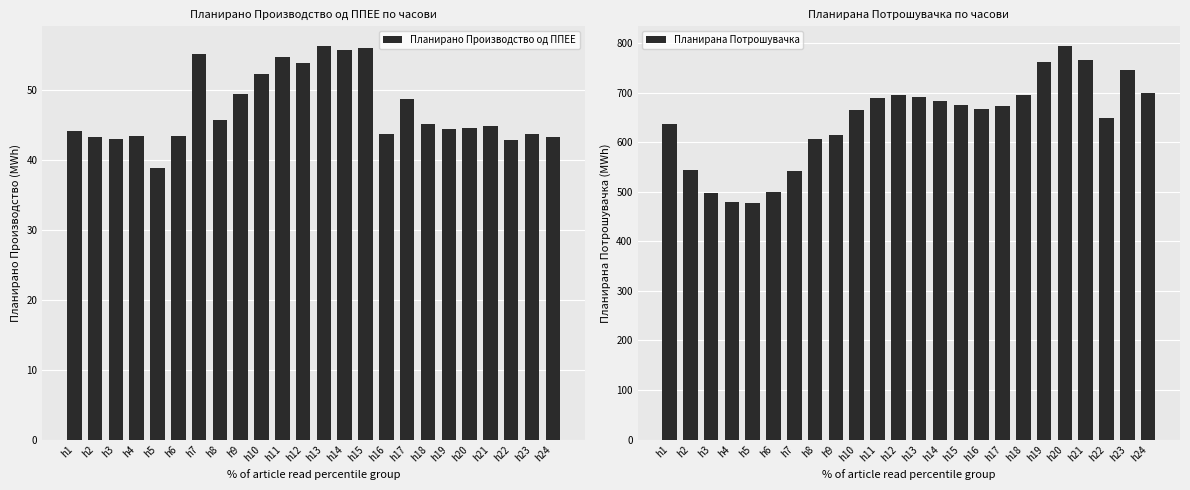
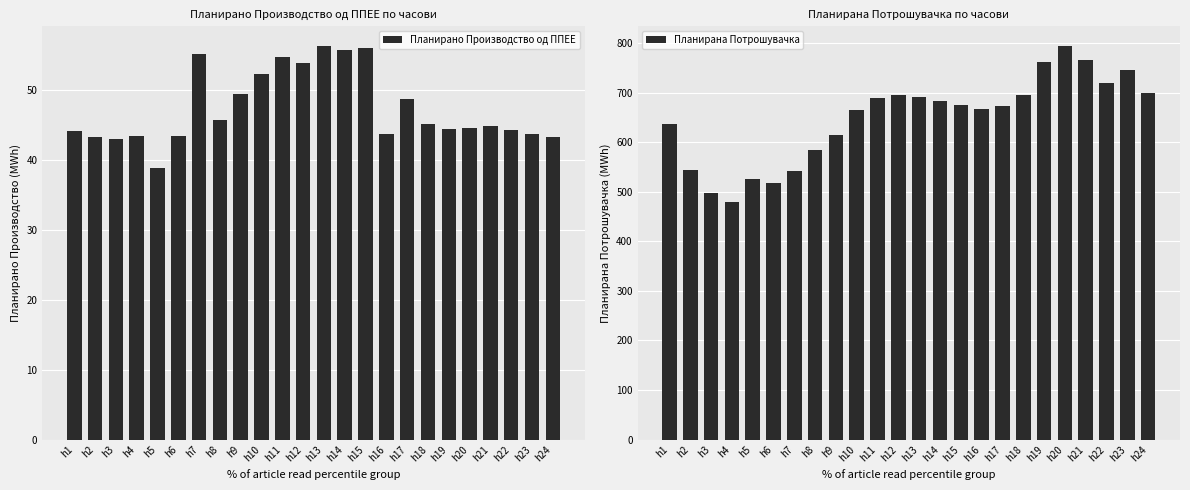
Планирано Производство од ППЕЕ по часови, h22: 43 -> 44
Планирана Потрошувачка по часови, h5: 480 -> 530
Планирана Потрошувачка по часови, h6: 500 -> 520
Планирана Потрошувачка по часови, h8: 610 -> 580
Планирана Потрошувачка по часови, h22: 650 -> 720
